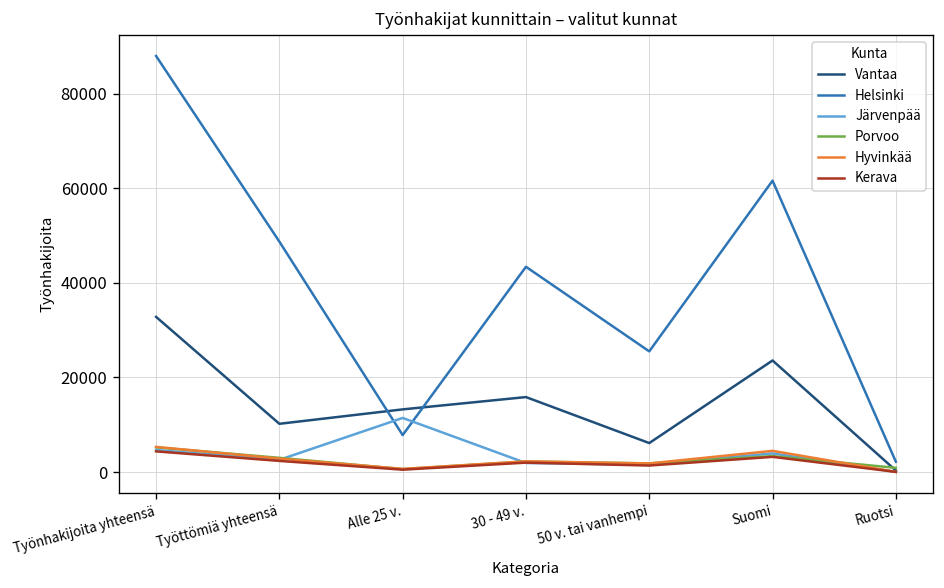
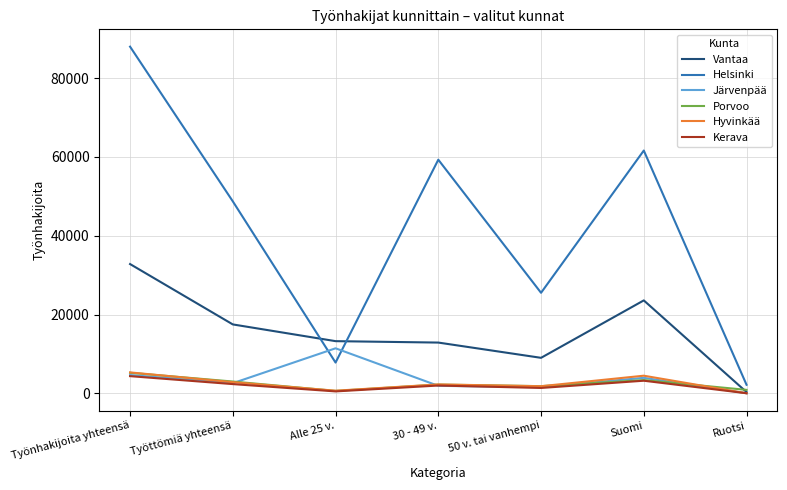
Vantaa, Työttömiä yhteensä: 10000 -> 17000
Vantaa, 30 - 49 v.: 16000 -> 13000
Helsinki, 30 - 49 v.: 43000 -> 59000
Vantaa, 50 v. tai vanhempi: 6000 -> 9000
